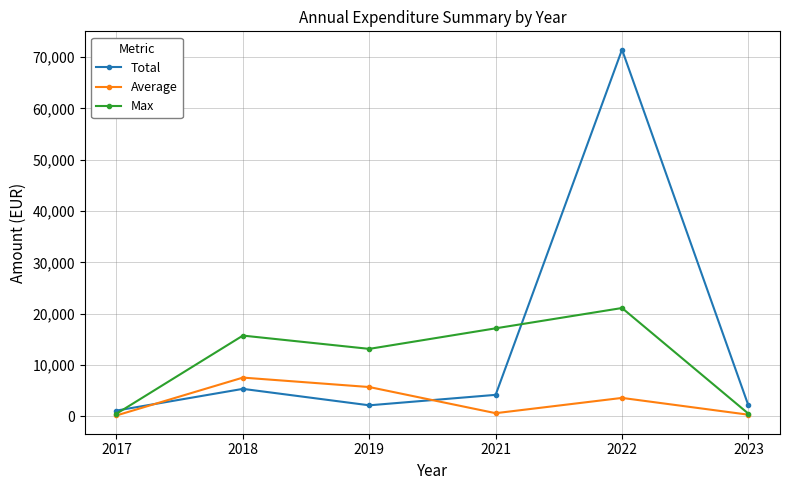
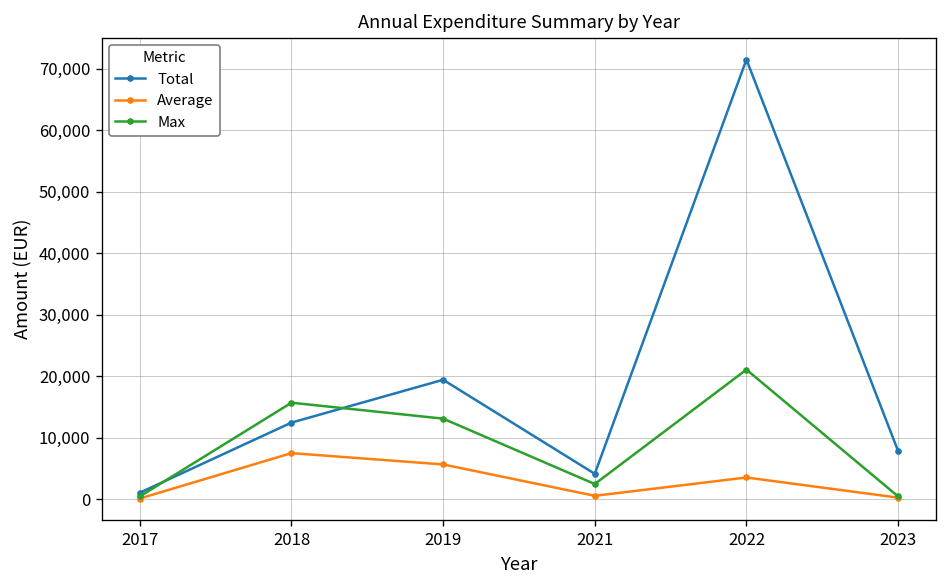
Total, 2018: 5,000 -> 12,000
Total, 2019: 2,000 -> 19,000
Max, 2021: 17,000 -> 3,000
Total, 2023: 2,000 -> 8,000
